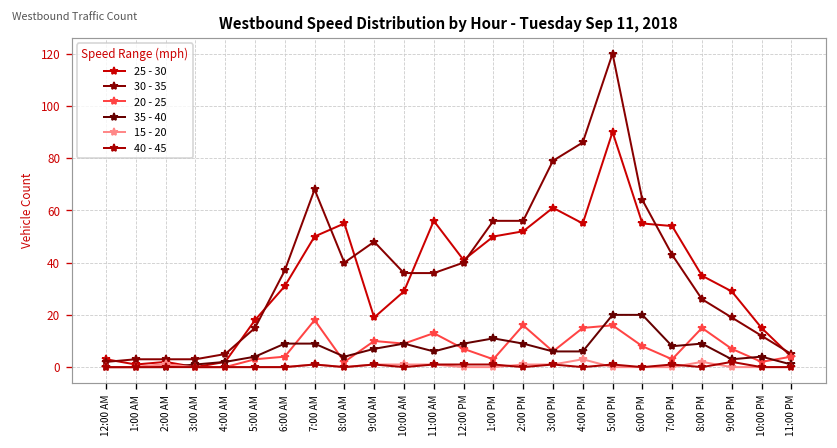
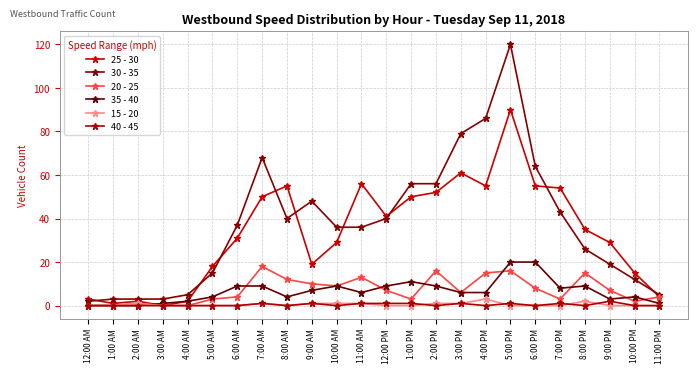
20 - 25, 8:00 AM: 2 -> 12
